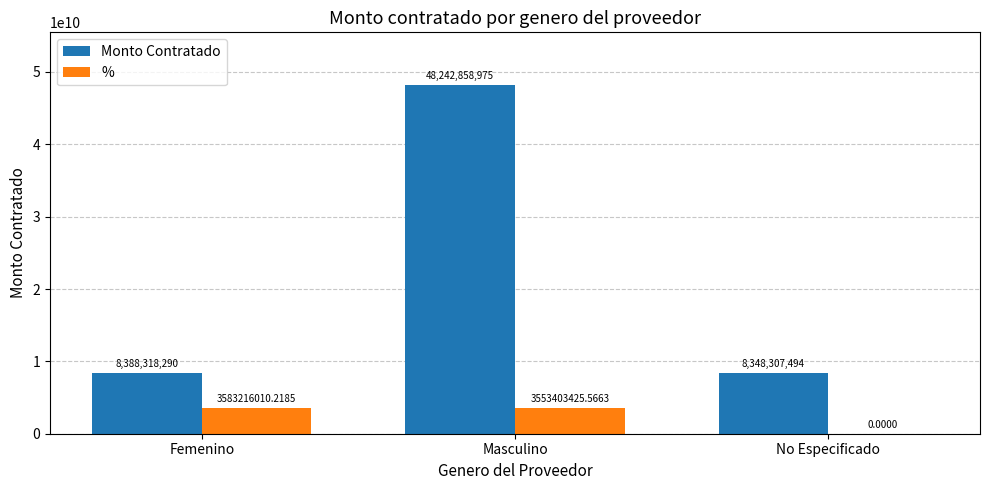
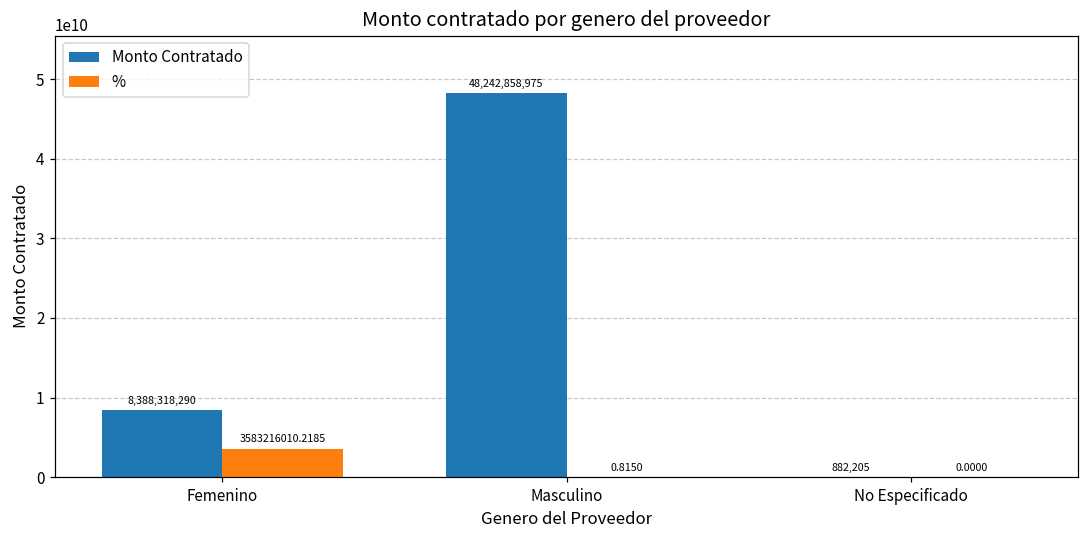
%, Masculino: 3553403425.5663 -> 0.8150
Monto Contratado, No Especificado: 8,348,307,494 -> 882,205
